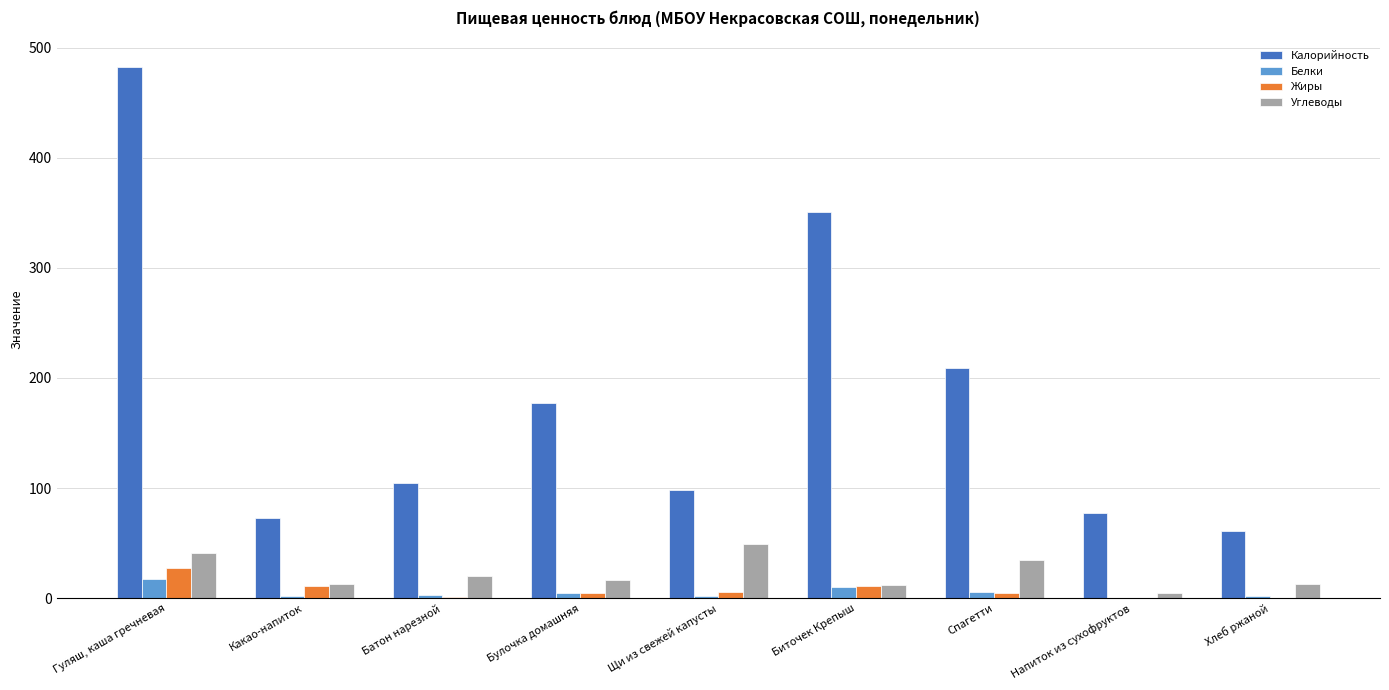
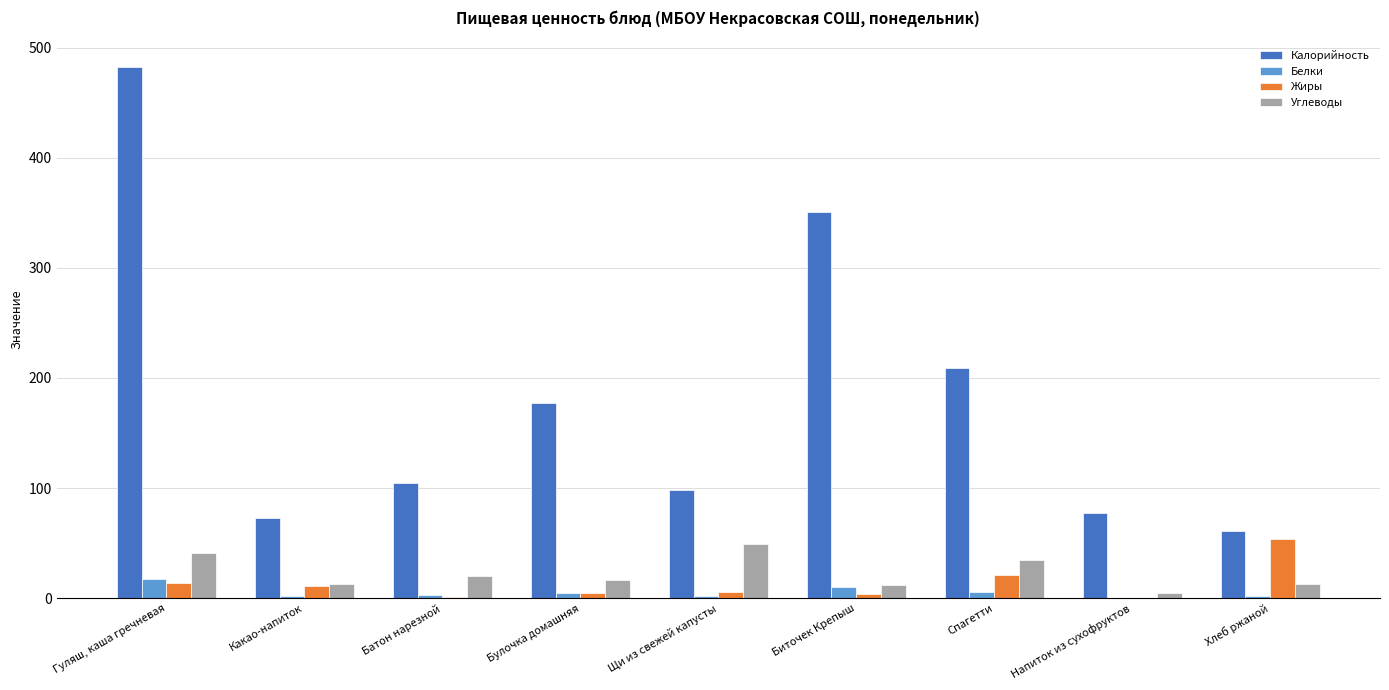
Жиры, Гуляш, каша гречневая: 28 -> 14
Жиры, Биточек Крепыш: 12 -> 4
Жиры, Спагетти: 5 -> 21
Жиры, Хлеб ржаной: 0 -> 54
